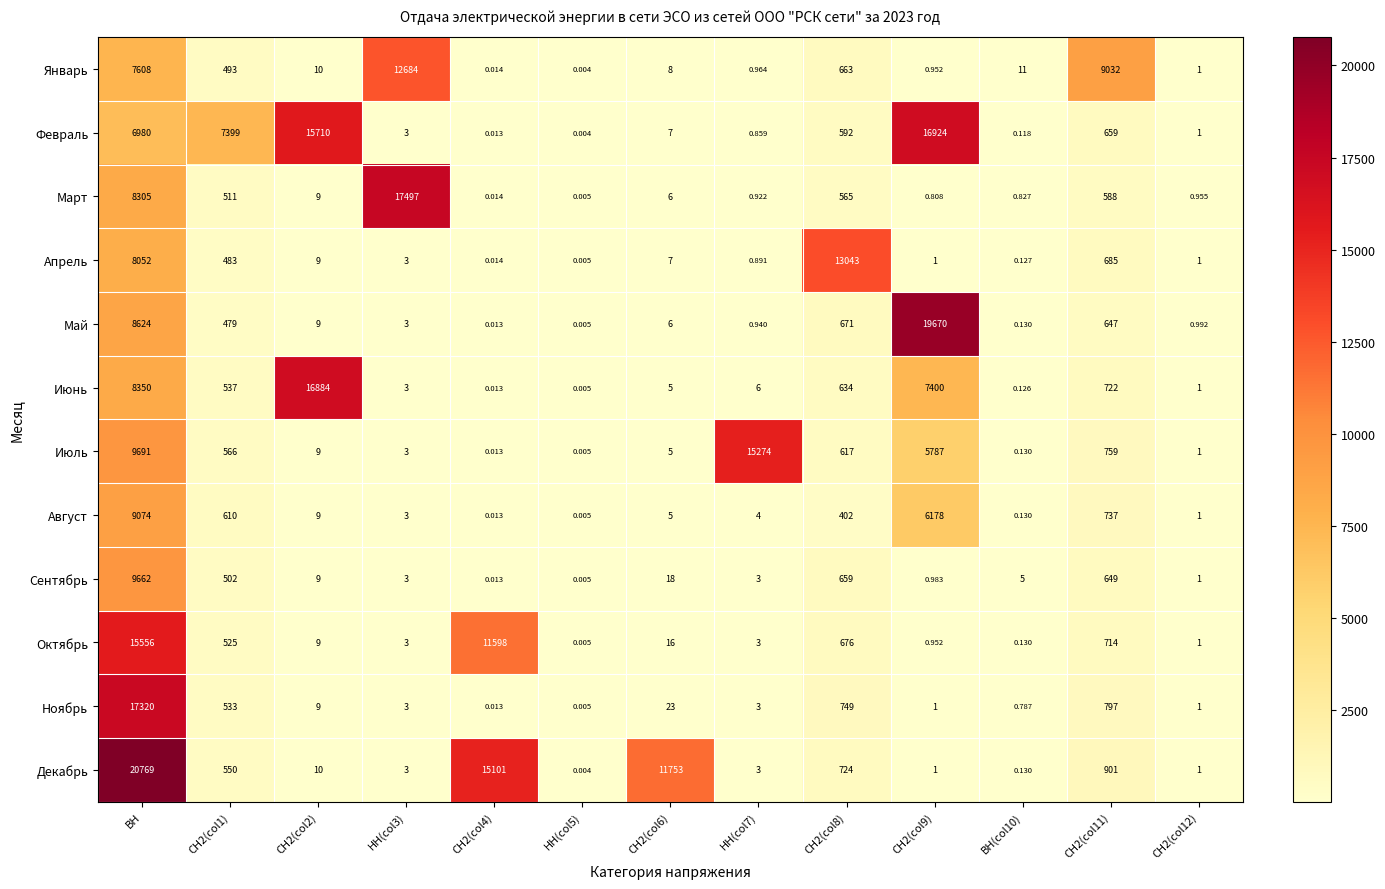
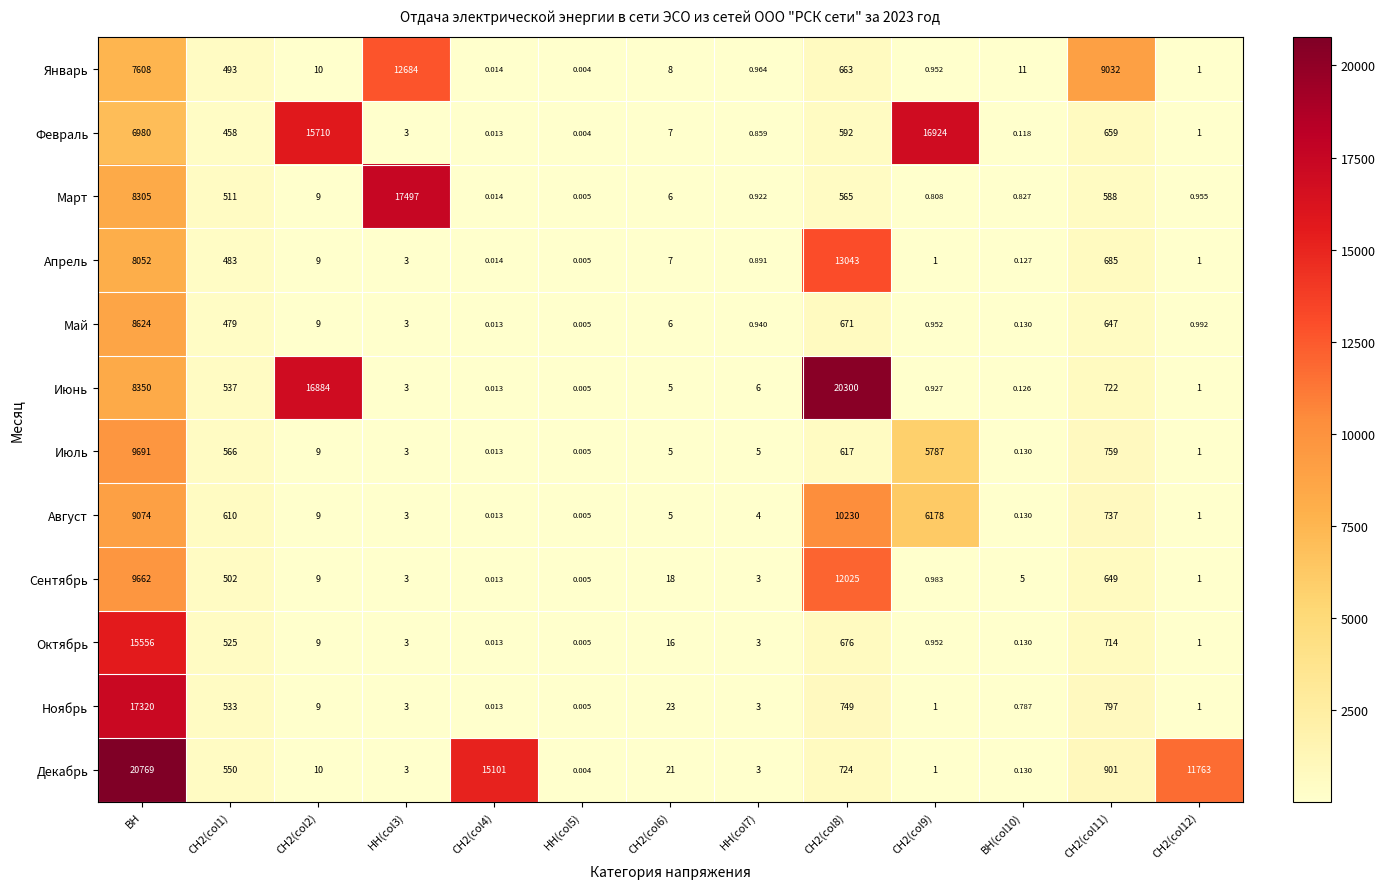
Февраль, СН2(col1): 7399 -> 458
Май, СН2(col9): 19670 -> 0.952
Июнь, СН2(col8): 634 -> 20300
Июнь, СН2(col9): 7400 -> 0.927
Июль, НН(col7): 15274 -> 5
Август, СН2(col8): 402 -> 10230
Сентябрь, СН2(col8): 659 -> 12025
Октябрь, СН2(col4): 11598 -> 0.013
Декабрь, СН2(col6): 11753 -> 21
Декабрь, СН2(col12): 1 -> 11763
